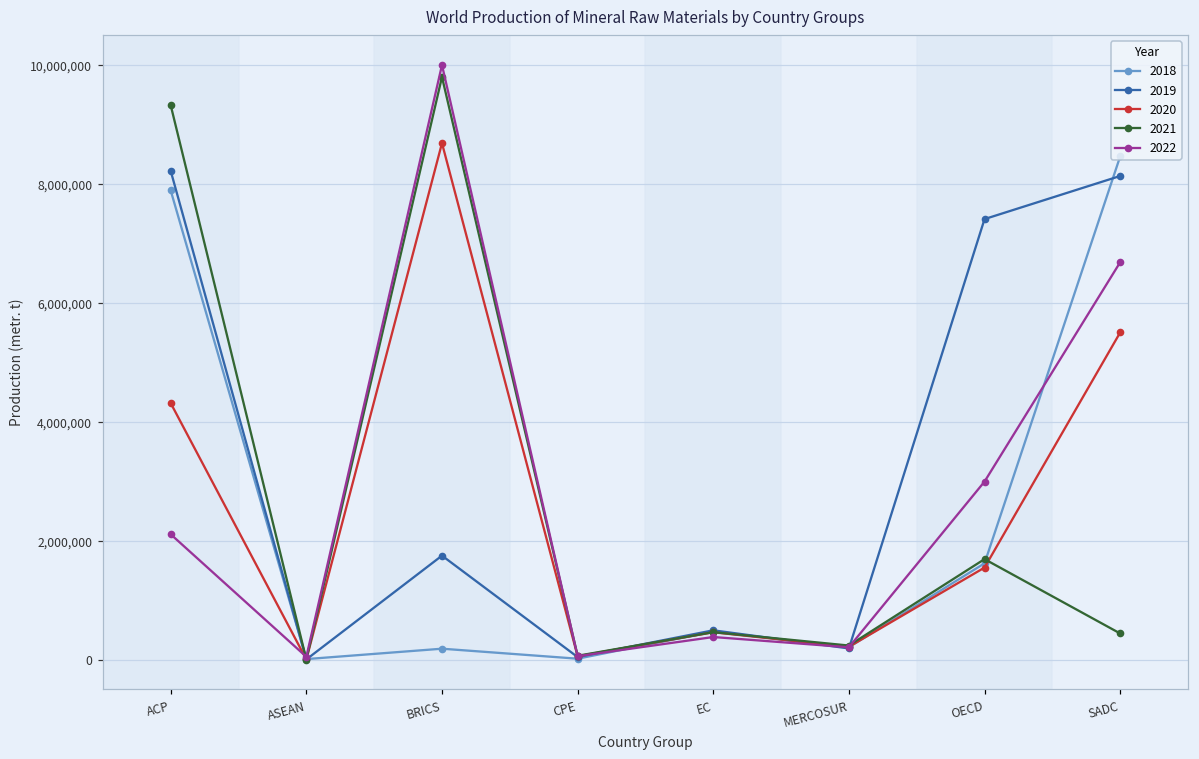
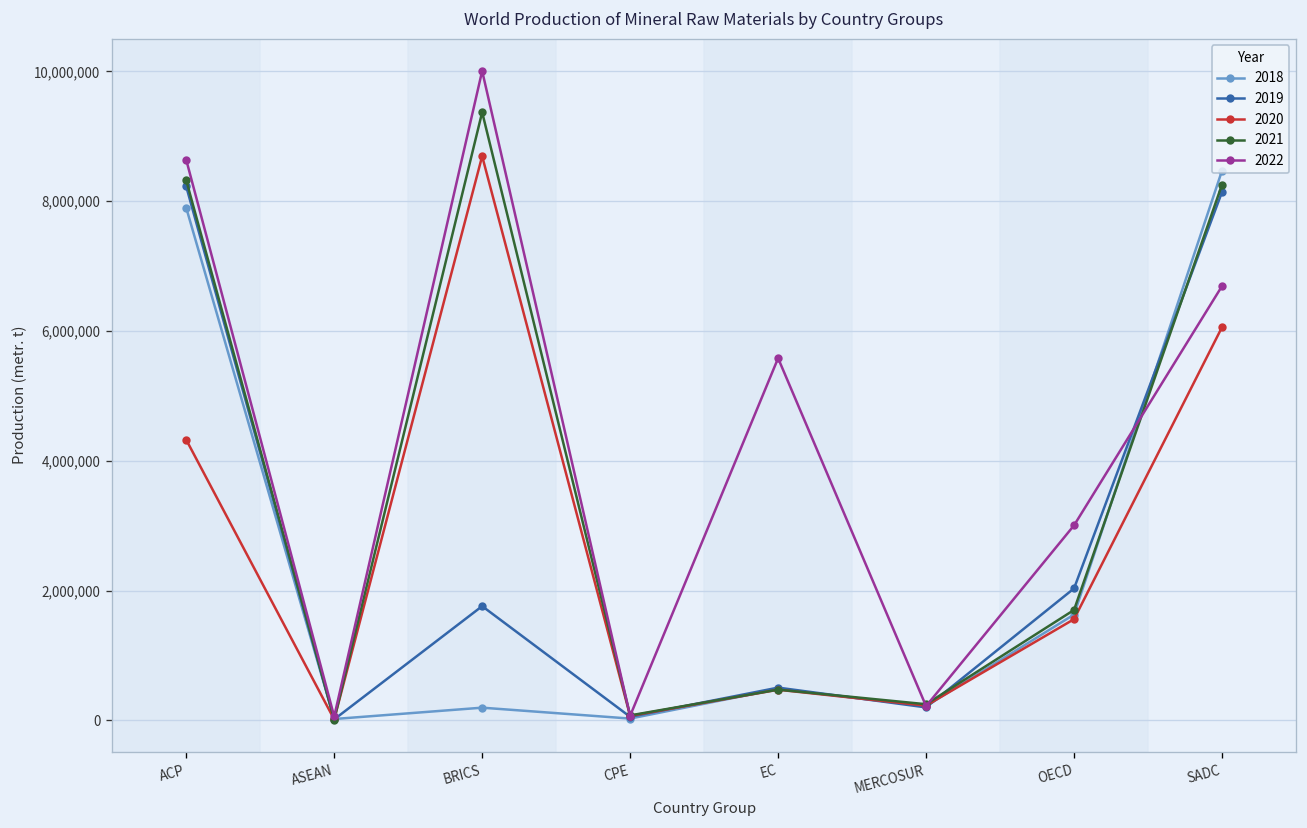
2021, ACP: 9,300,000 -> 8,300,000
2022, ACP: 2,100,000 -> 8,600,000
2021, BRICS: 9,800,000 -> 9,400,000
2022, EC: 400,000 -> 5,600,000
2019, OECD: 7,400,000 -> 2,000,000
2020, SADC: 5,500,000 -> 6,100,000
2021, SADC: 500,000 -> 8,300,000
